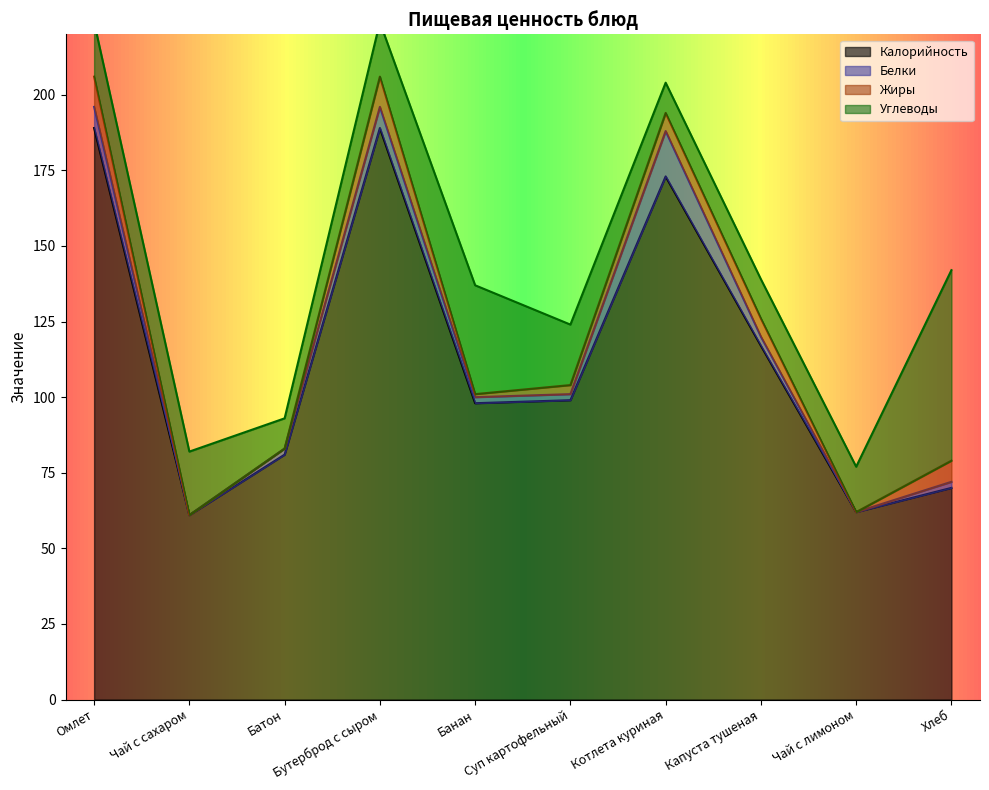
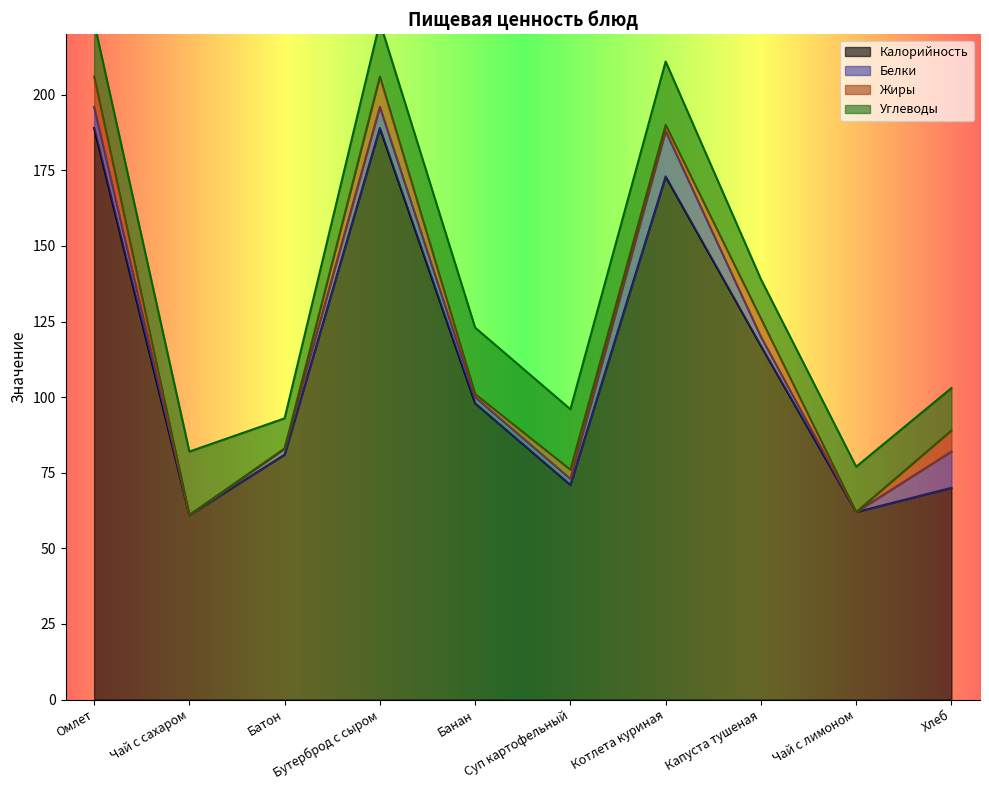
Углеводы, Банан: 36 -> 22
Калорийность, Суп картофельный: 99 -> 71
Жиры, Котлета куриная: 6 -> 2
Углеводы, Котлета куриная: 10 -> 21
Белки, Хлеб: 2 -> 12
Углеводы, Хлеб: 63 -> 14
